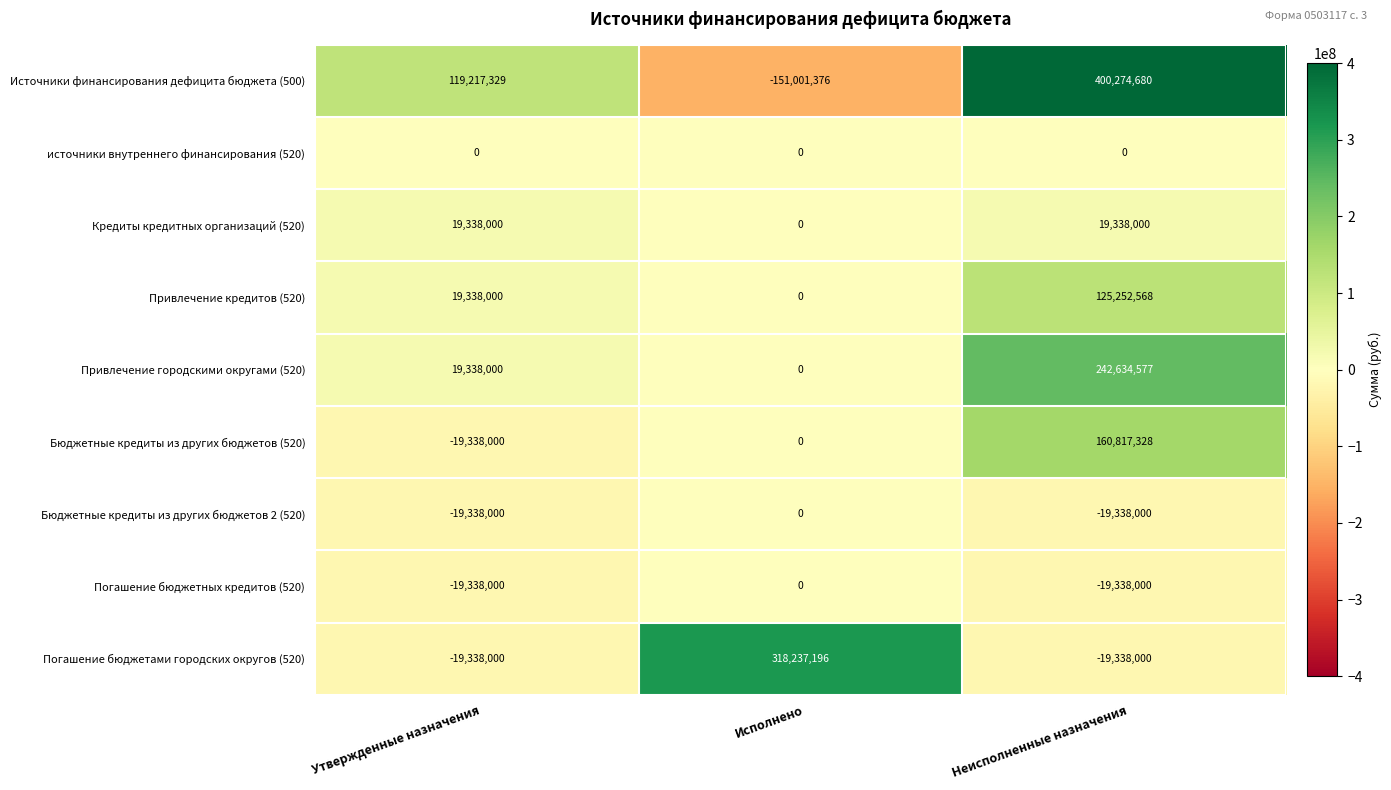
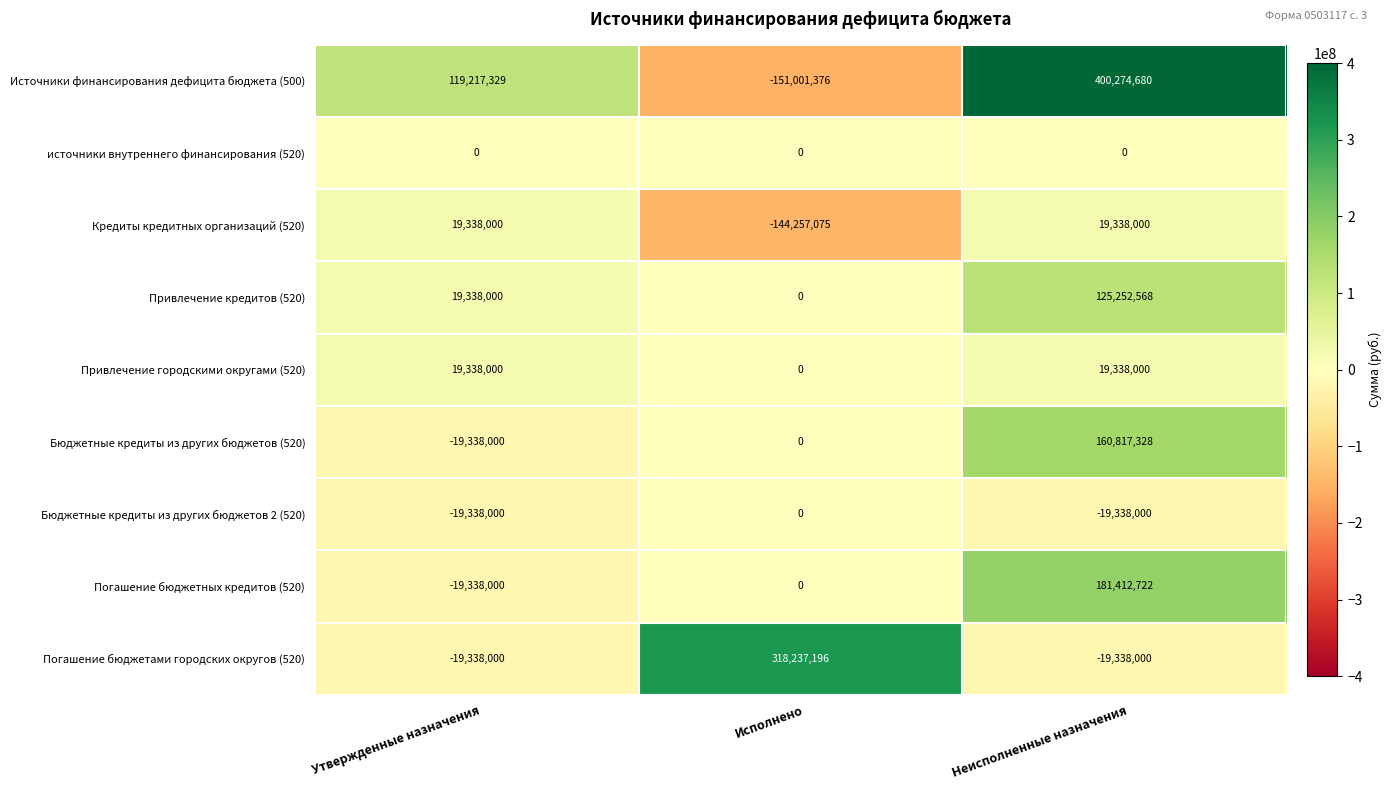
Кредиты кредитных организаций (520), Исполнено: 0 -> -144,257,075
Привлечение городскими округами (520), Неисполненные назначения: 242,634,577 -> 19,338,000
Погашение бюджетных кредитов (520), Неисполненные назначения: -19,338,000 -> 181,412,722
